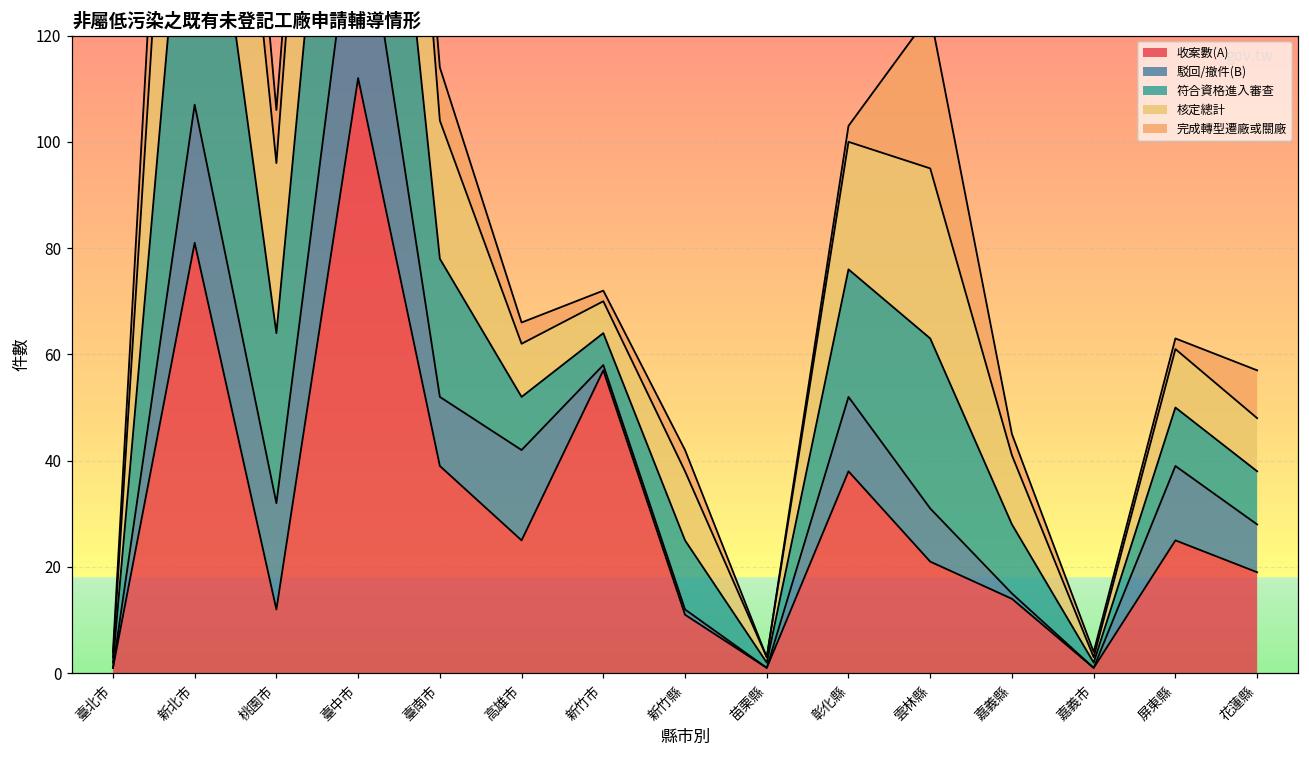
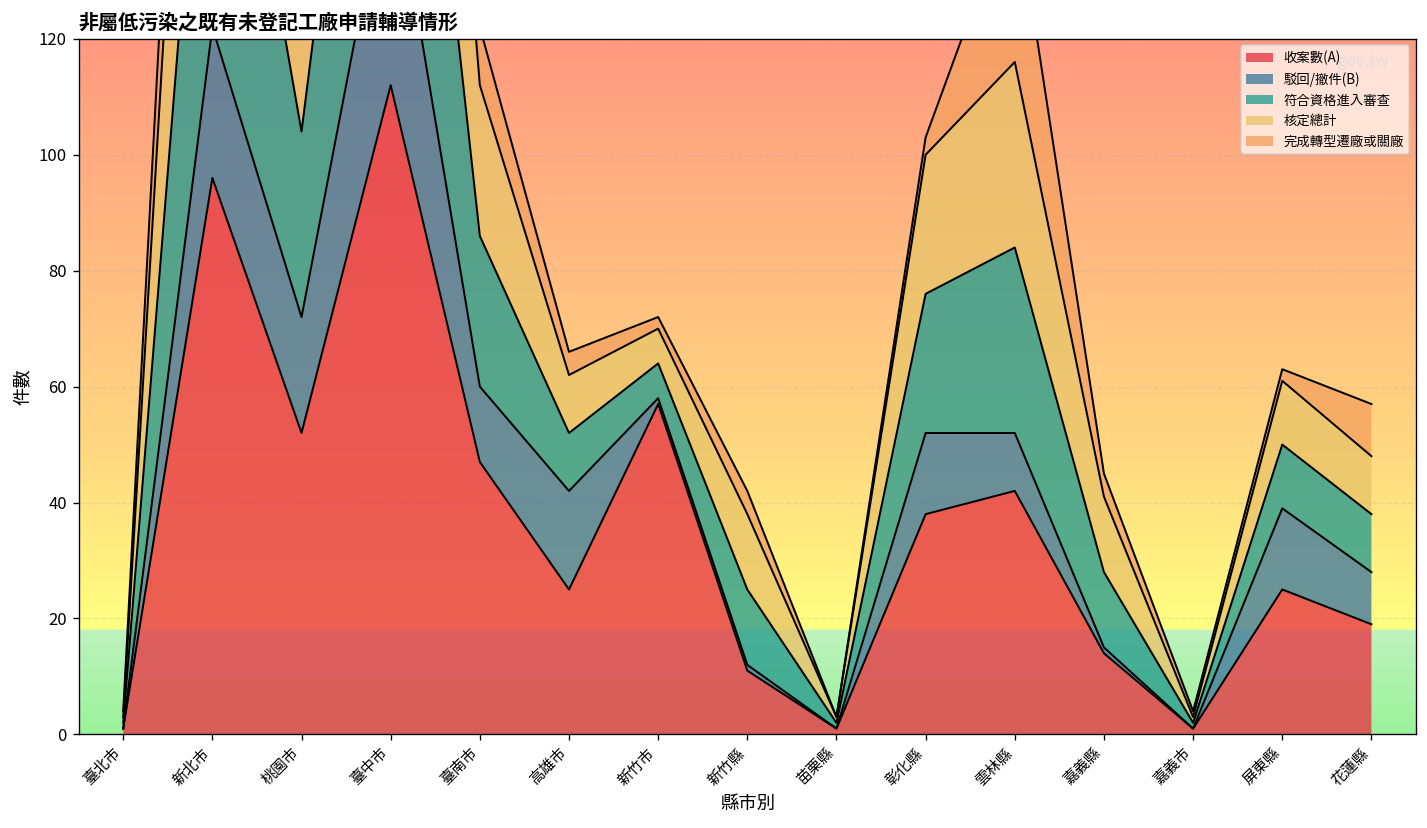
收案數(A), 新北市: 81 -> 96
收案數(A), 桃園市: 12 -> 52
收案數(A), 臺南市: 39 -> 47
收案數(A), 雲林縣: 21 -> 42
